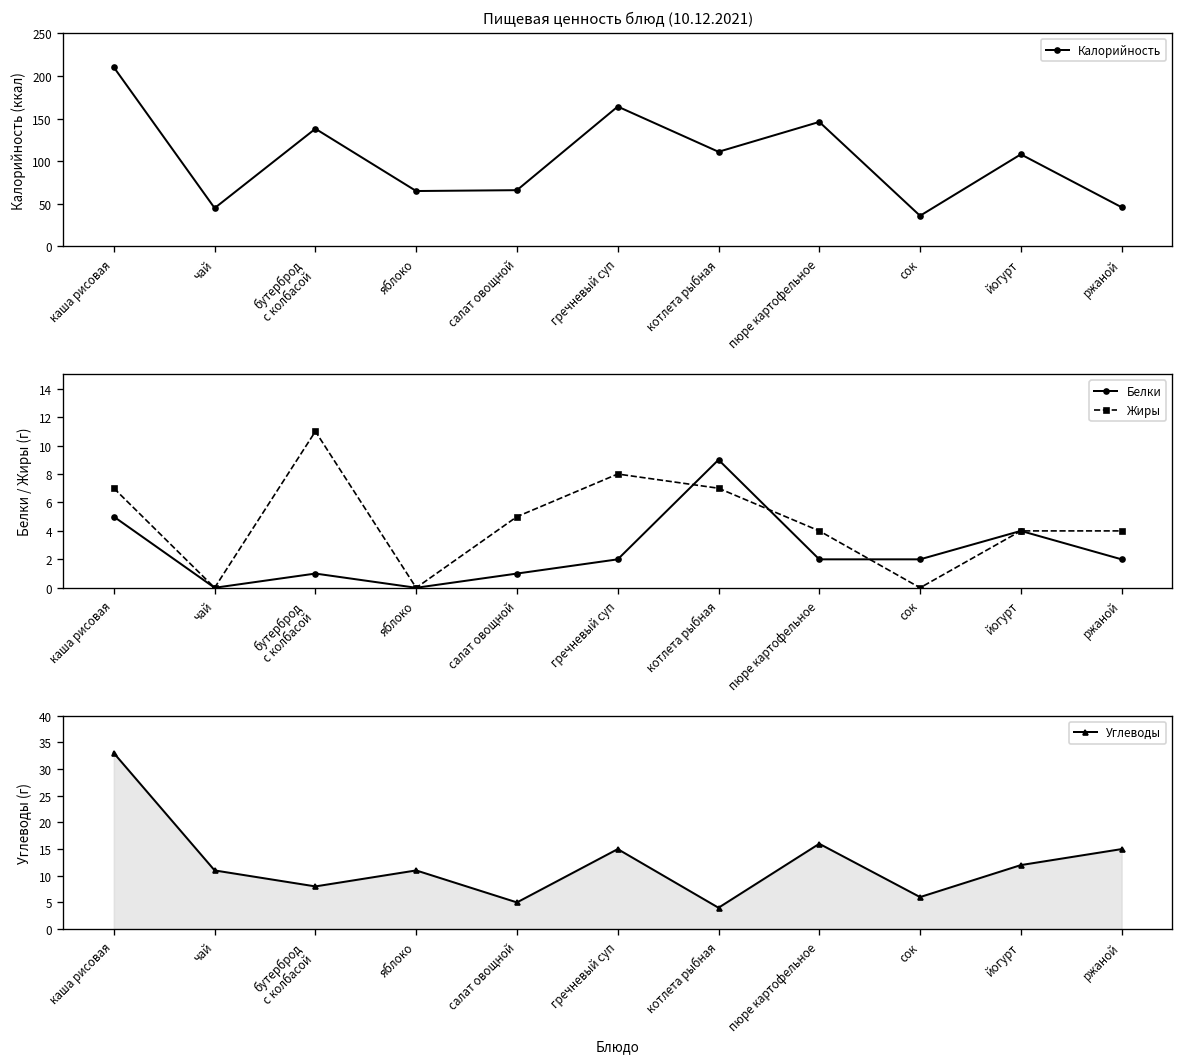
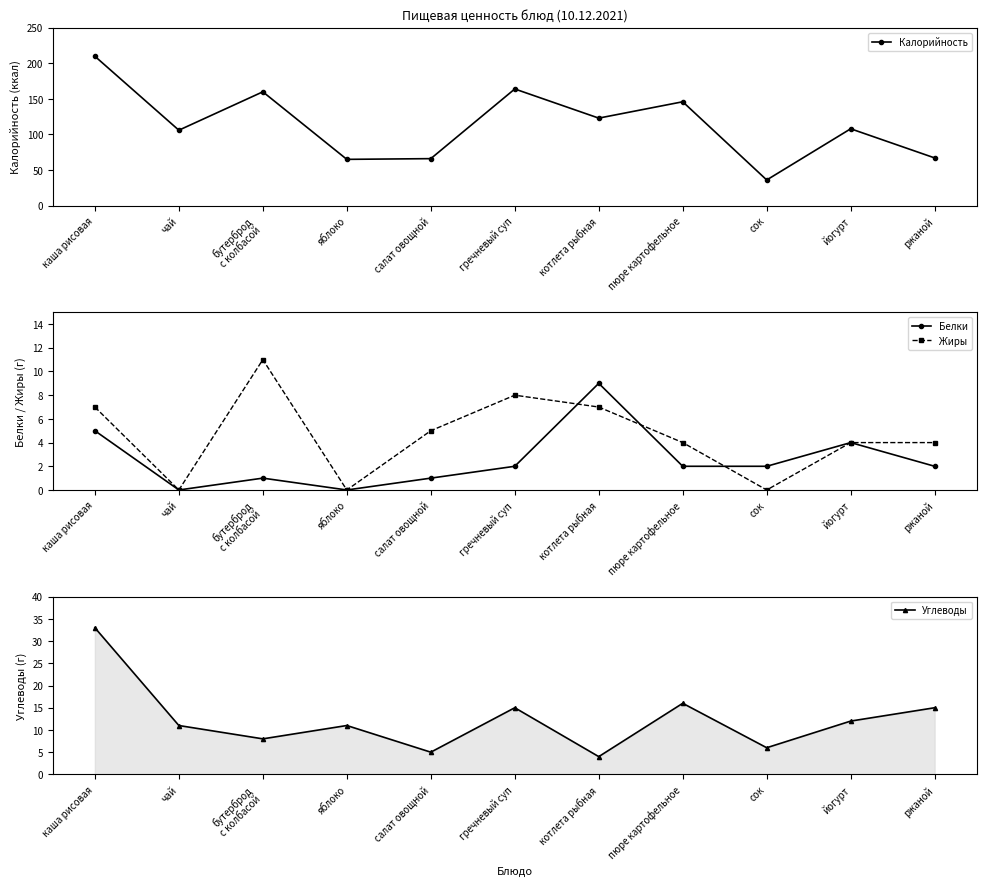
Пищевая ценность блюд (10.12.2021), чай: 50 -> 110
Пищевая ценность блюд (10.12.2021), бутерброд с колбасой: 140 -> 160
Пищевая ценность блюд (10.12.2021), котлета рыбная: 110 -> 120
Пищевая ценность блюд (10.12.2021), ржаной: 50 -> 70
